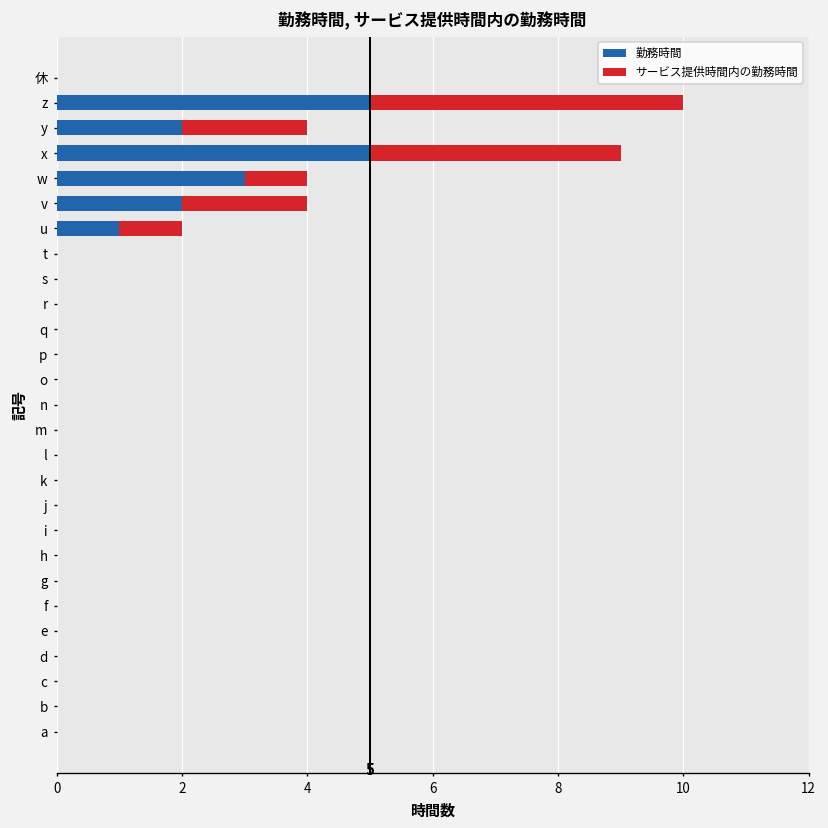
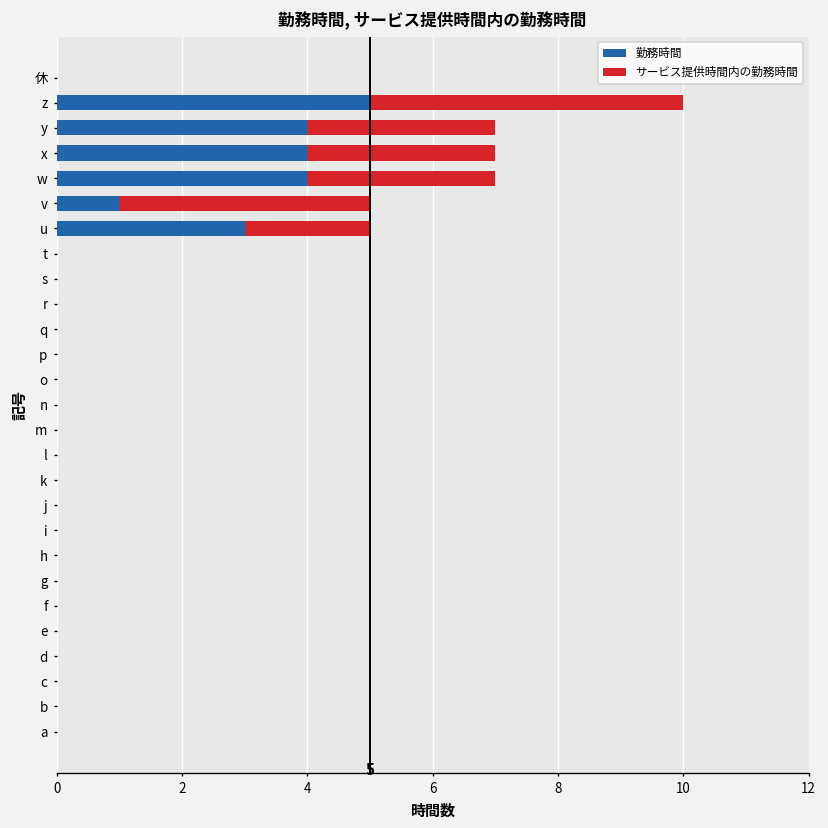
勤務時間, y: 2 -> 4
サービス提供時間内の勤務時間, y: 2 -> 3
勤務時間, x: 5 -> 4
サービス提供時間内の勤務時間, x: 4 -> 3
勤務時間, w: 3 -> 4
サービス提供時間内の勤務時間, w: 1 -> 3
勤務時間, v: 2 -> 1
サービス提供時間内の勤務時間, v: 2 -> 4
勤務時間, u: 1 -> 3
サービス提供時間内の勤務時間, u: 1 -> 2
